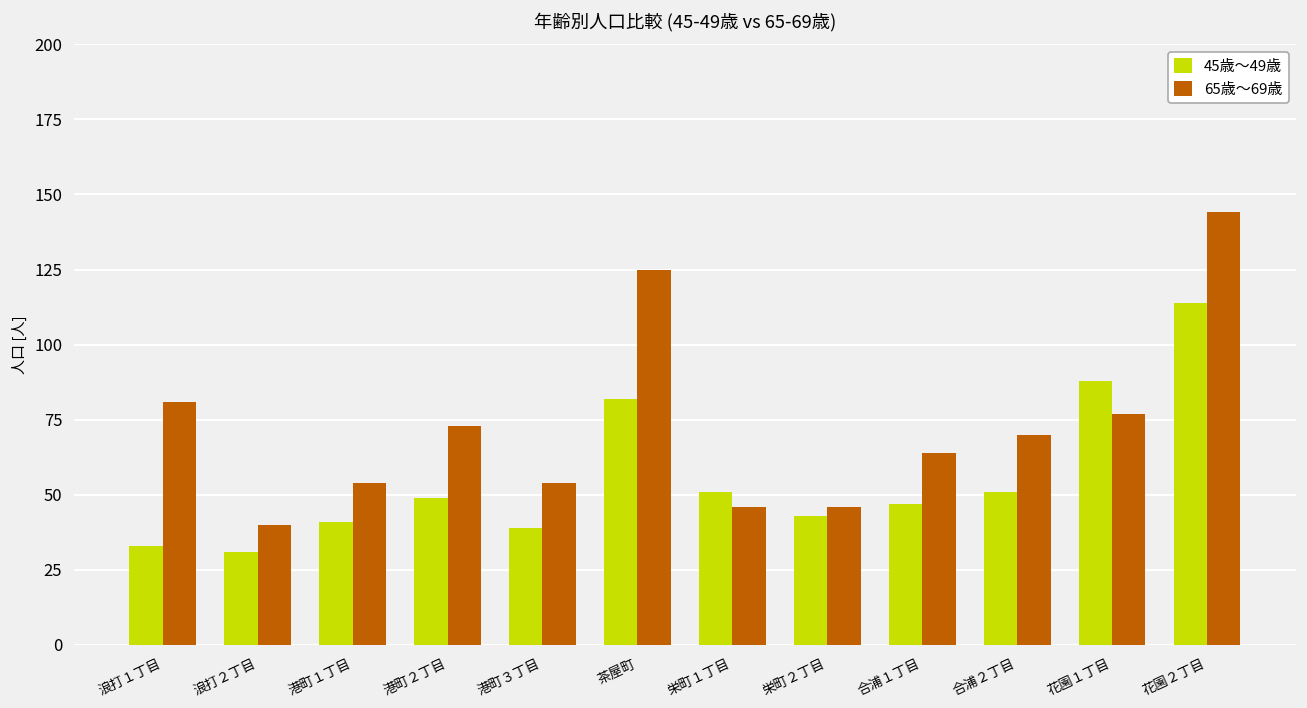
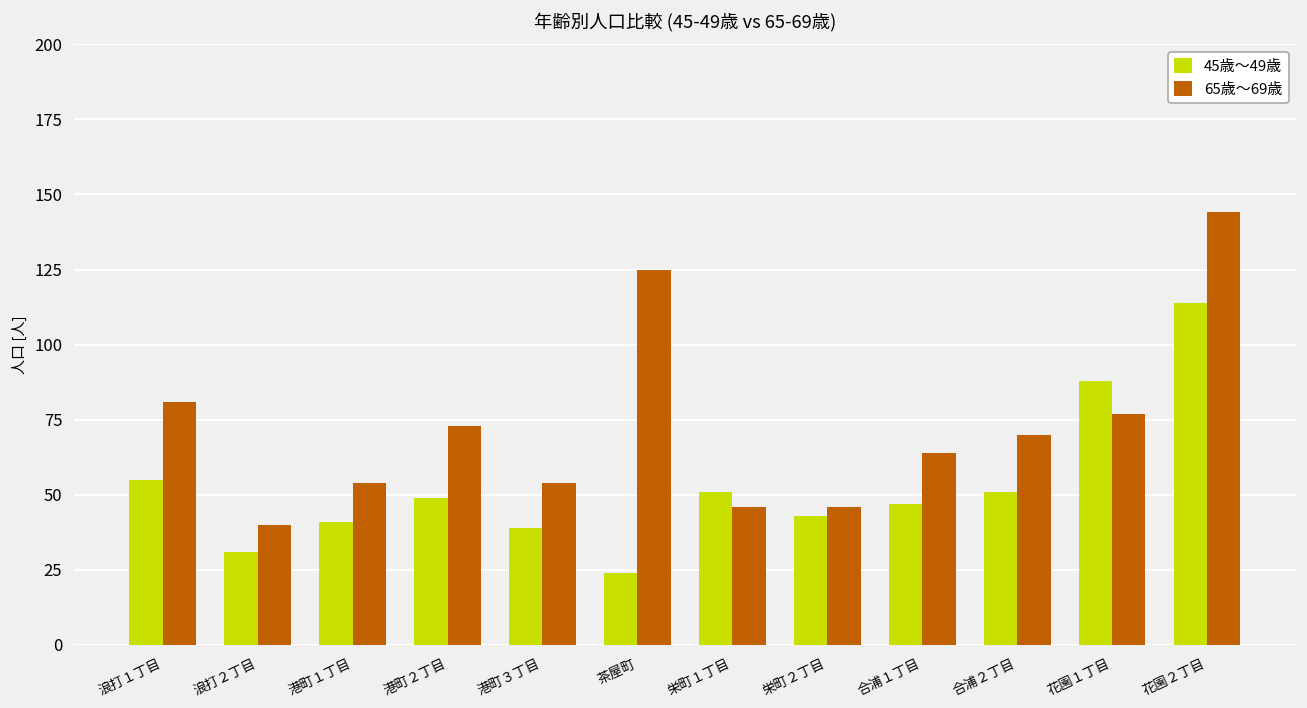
45歳～49歳, 浪打１丁目: 33 -> 55
45歳～49歳, 茶屋町: 82 -> 24
